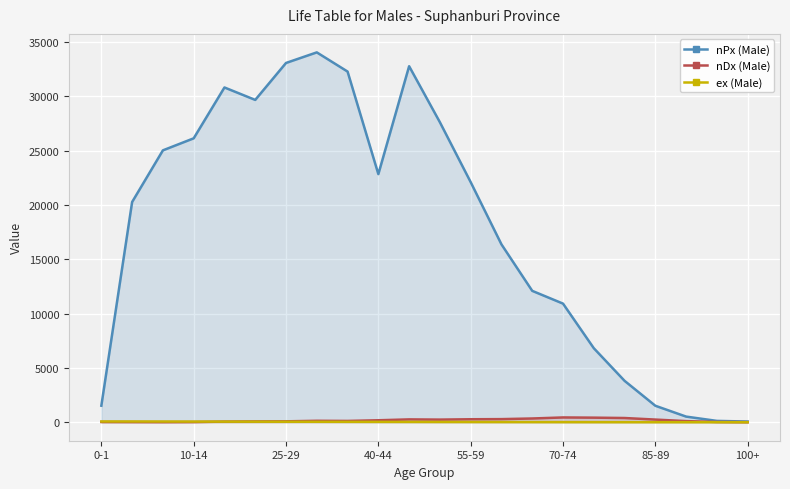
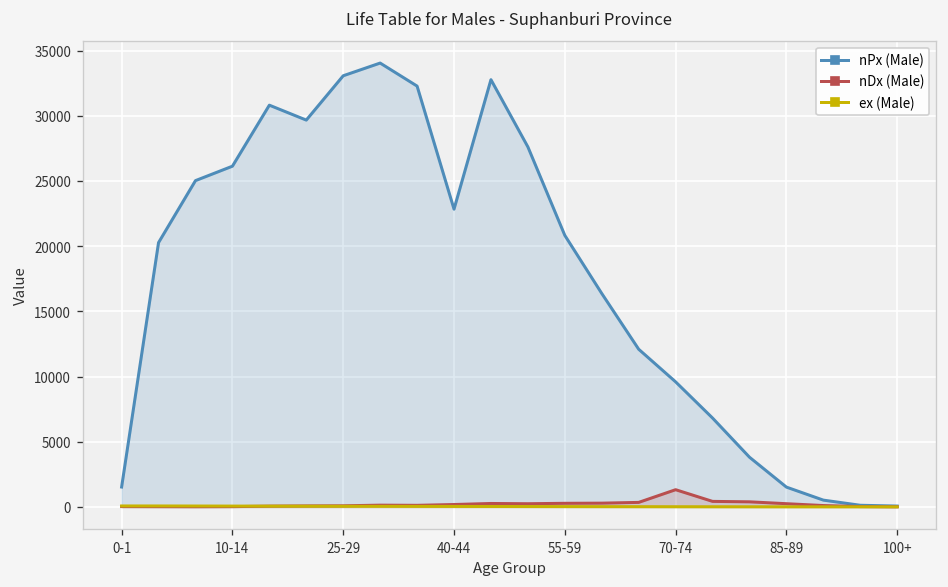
nPx (Male), 55-59: 22100 -> 20800
nPx (Male), 70-74: 10900 -> 9600
nDx (Male), 70-74: 400 -> 1300
